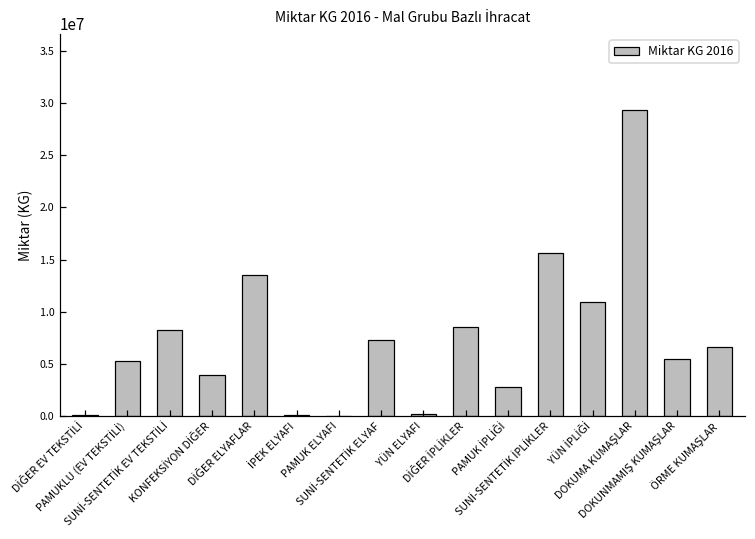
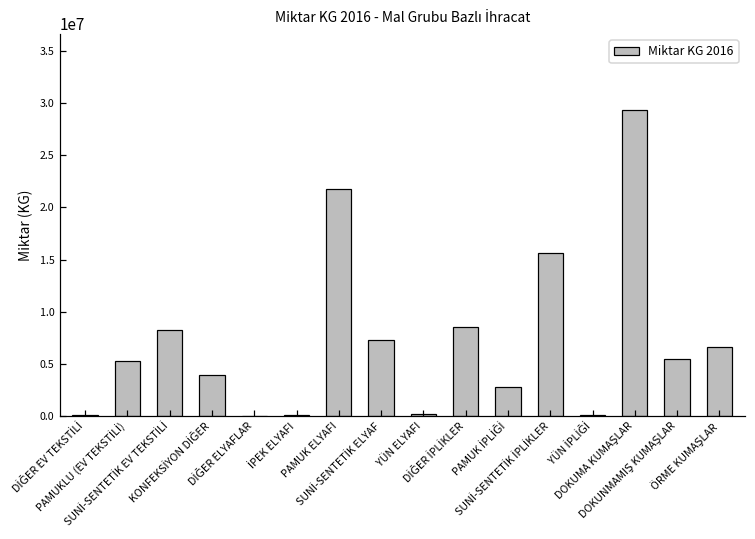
DİĞER ELYAFLAR: 14000000 -> 0
PAMUK ELYAFI: 0 -> 22000000
YÜN İPLİĞİ: 11000000 -> 0
